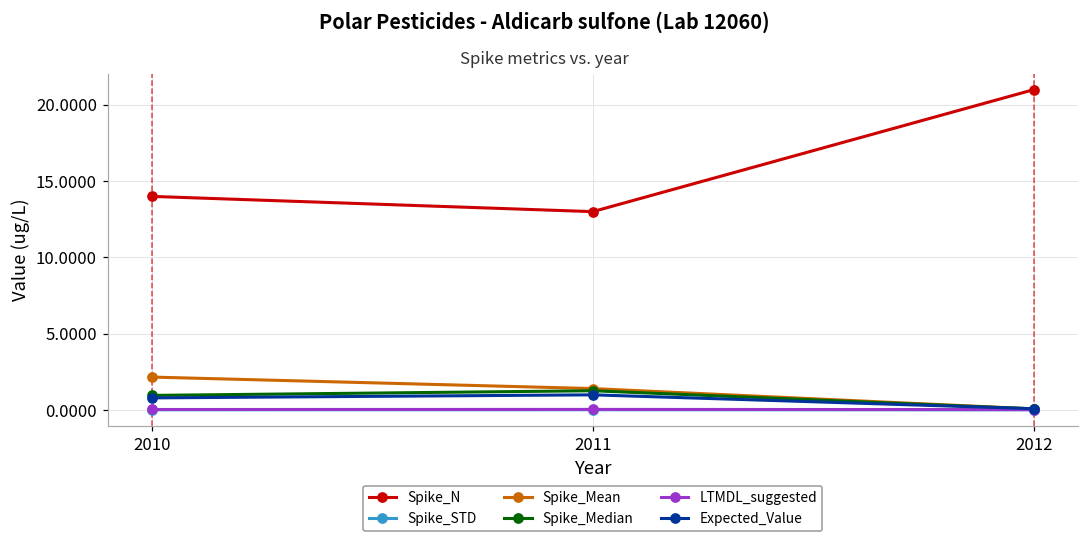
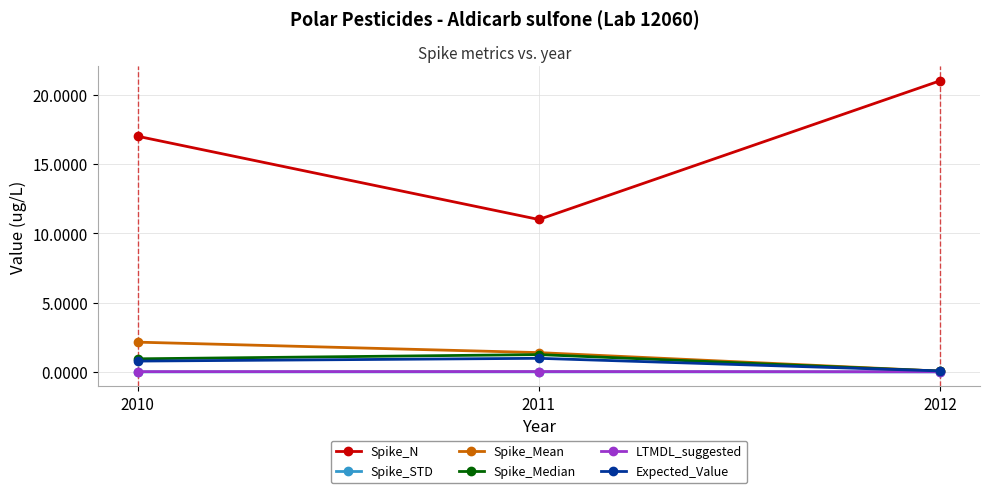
Spike_N, 2010: 14 -> 17
Spike_N, 2011: 13 -> 11
